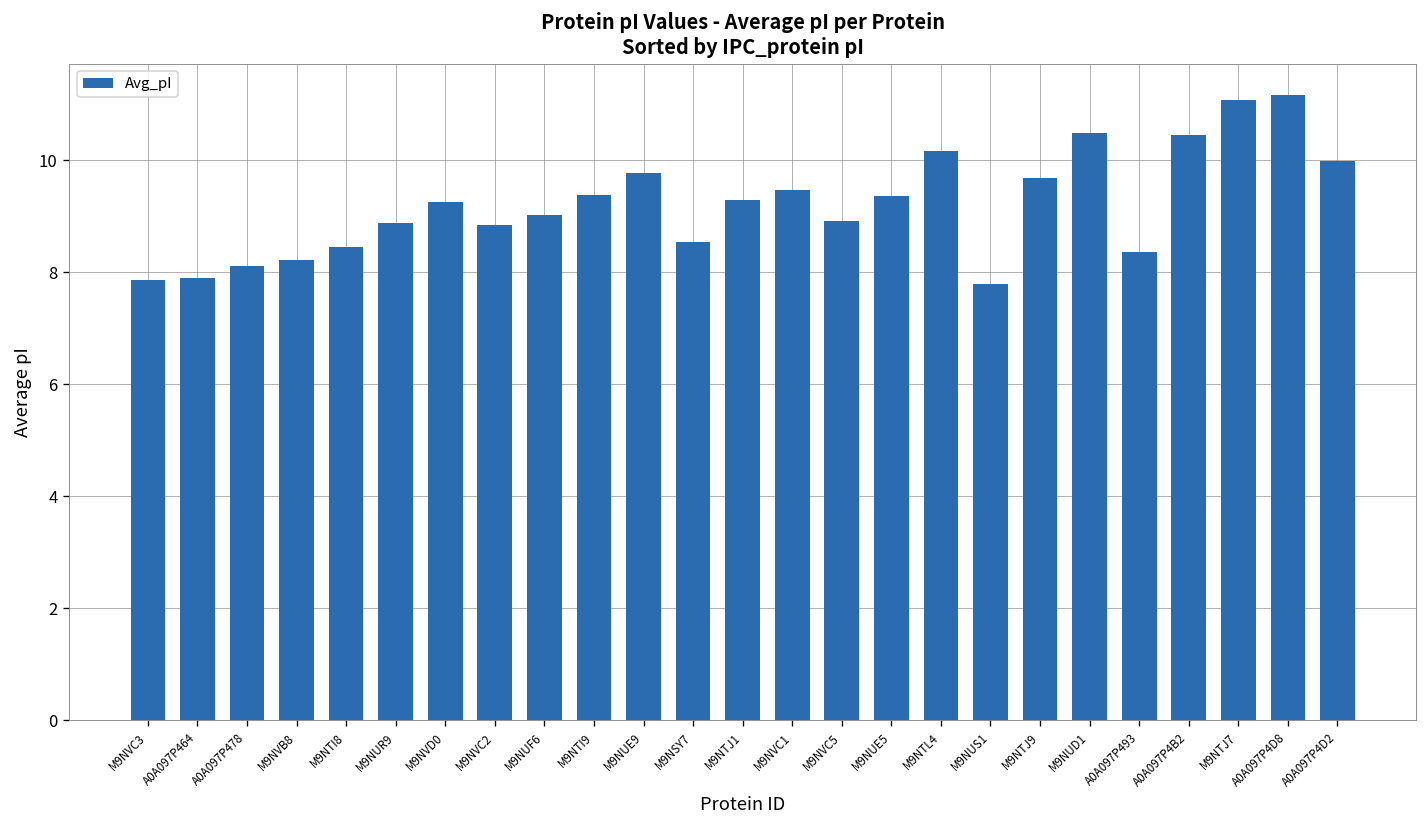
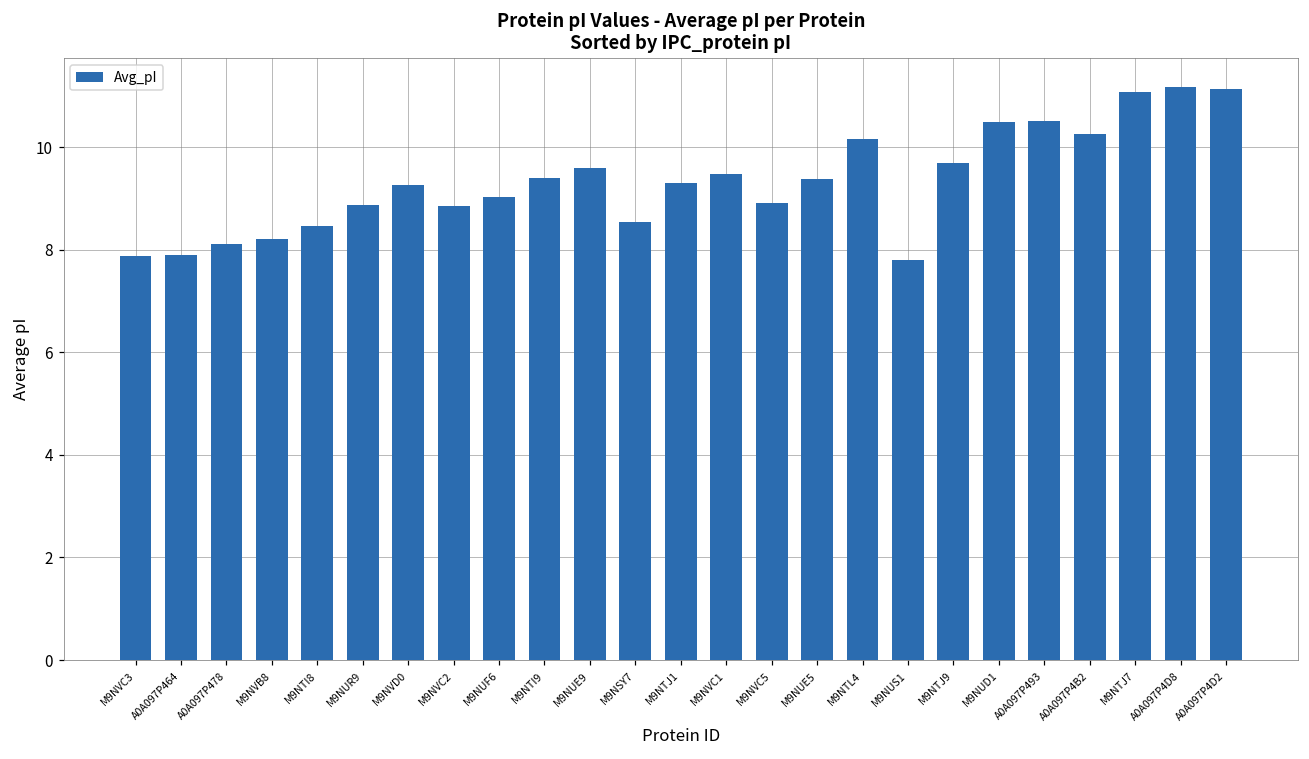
M9NUE9: 9.8 -> 9.6
A0A097P493: 8.4 -> 10.5
A0A097P4B2: 10.5 -> 10.3
A0A097P4D2: 10.0 -> 11.1
